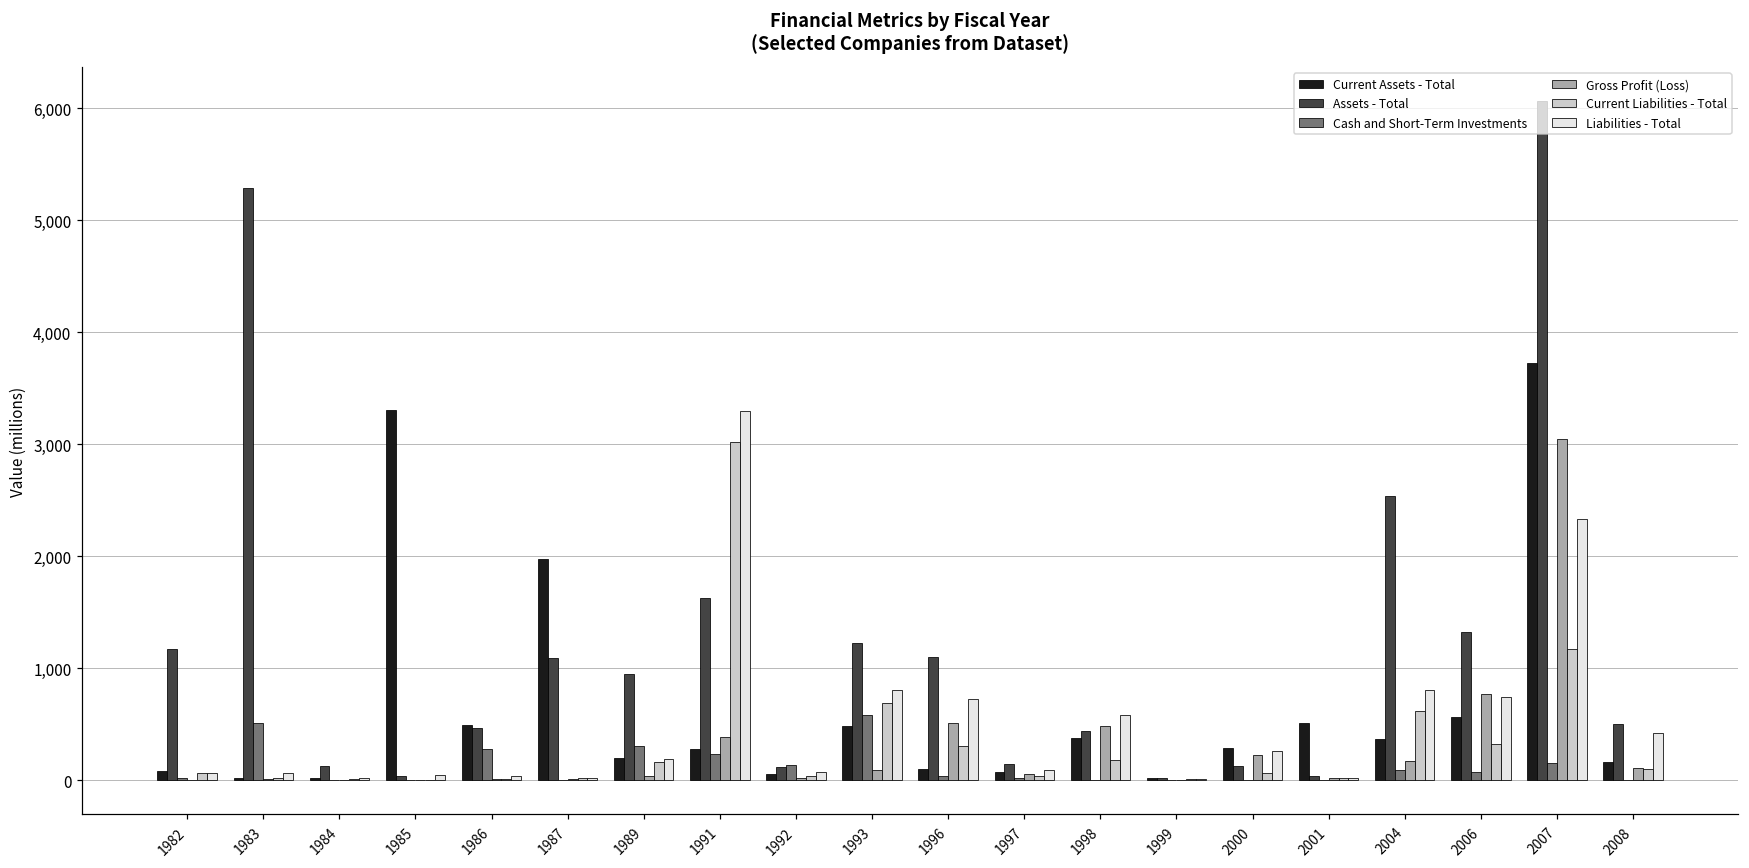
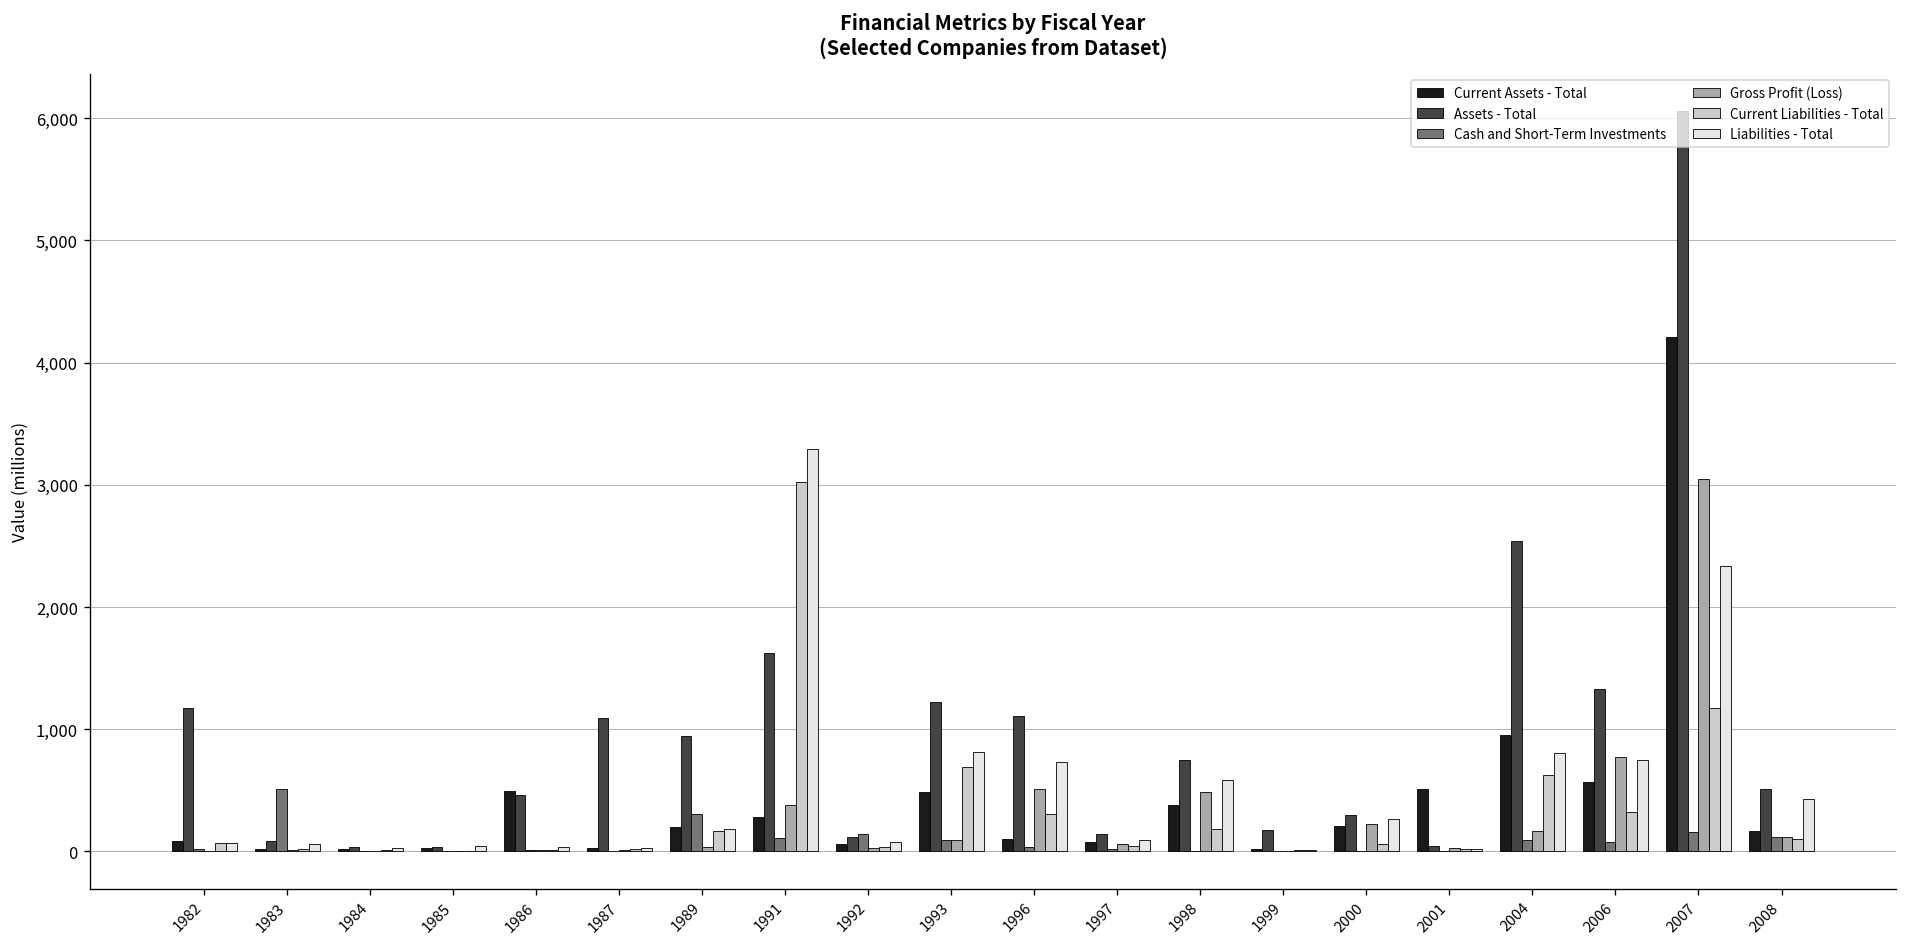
Assets - Total, 1983: 5,280 -> 80
Assets - Total, 1984: 130 -> 40
Current Assets - Total, 1985: 3,310 -> 30
Cash and Short-Term Investments, 1986: 280 -> 20
Current Assets - Total, 1987: 1,970 -> 30
Cash and Short-Term Investments, 1991: 240 -> 110
Cash and Short-Term Investments, 1993: 580 -> 90
Assets - Total, 1998: 440 -> 750
Assets - Total, 1999: 30 -> 180
Current Assets - Total, 2000: 290 -> 210
Assets - Total, 2000: 120 -> 300
Current Assets - Total, 2004: 370 -> 950
Current Assets - Total, 2007: 3,730 -> 4,210
Cash and Short-Term Investments, 2008: 10 -> 120
